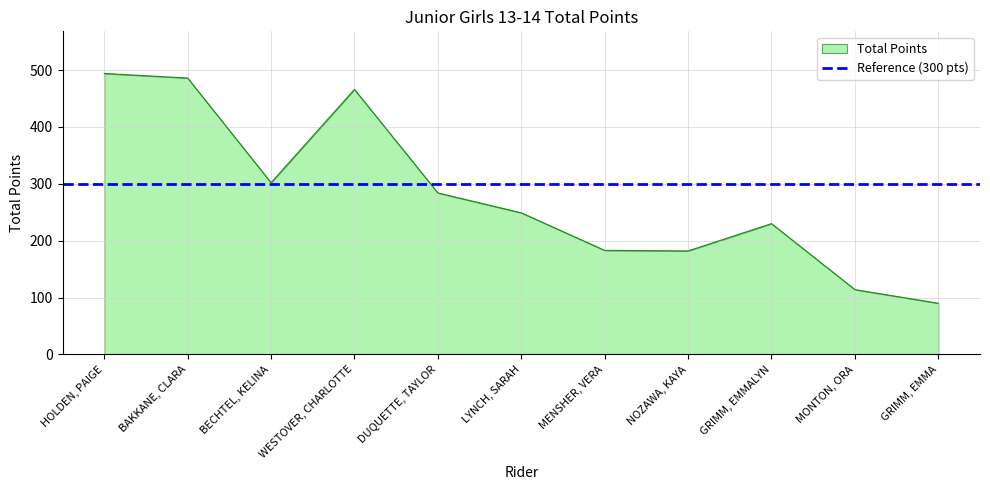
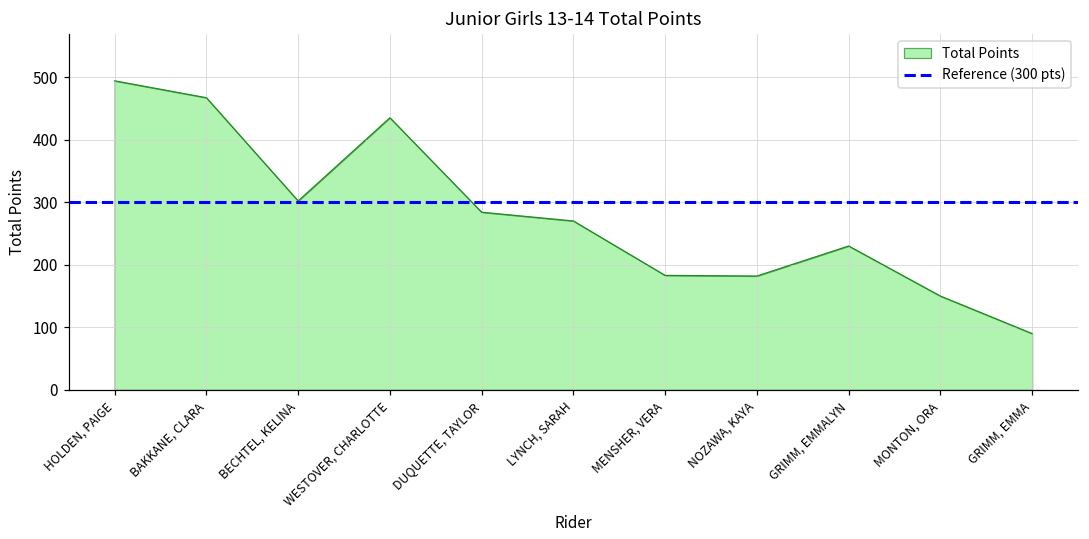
BAKKANE, CLARA: 490 -> 470
WESTOVER, CHARLOTTE: 470 -> 440
LYNCH, SARAH: 250 -> 270
MONTON, ORA: 110 -> 150
